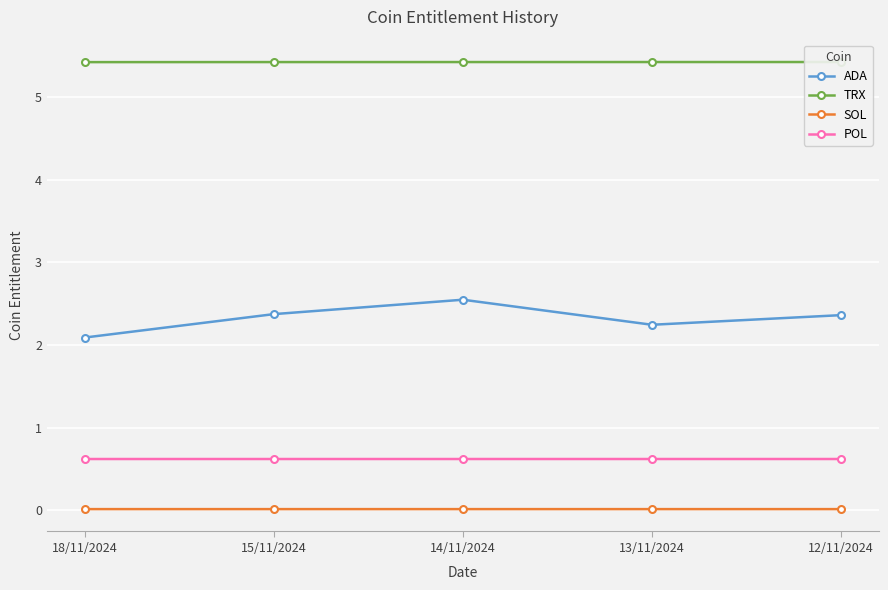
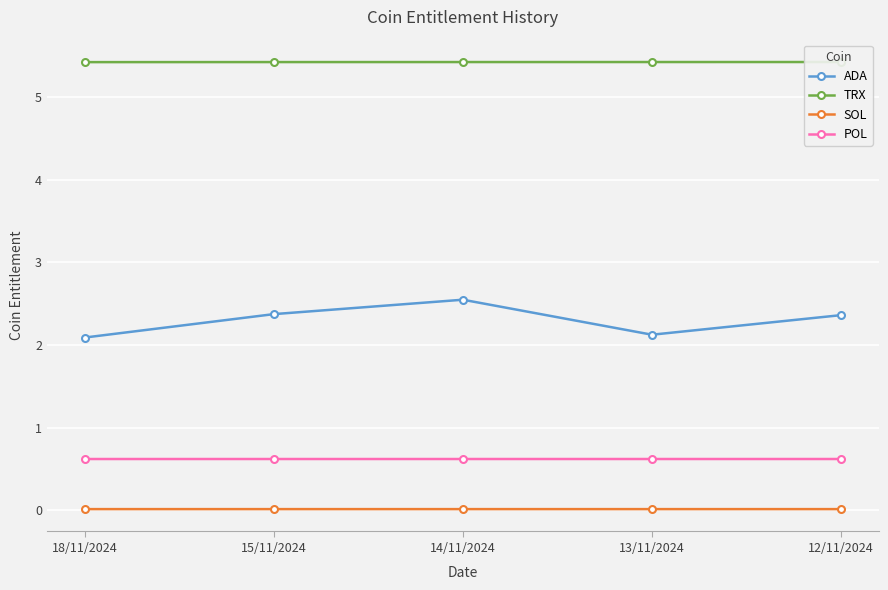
ADA, 13/11/2024: 2.2 -> 2.1
